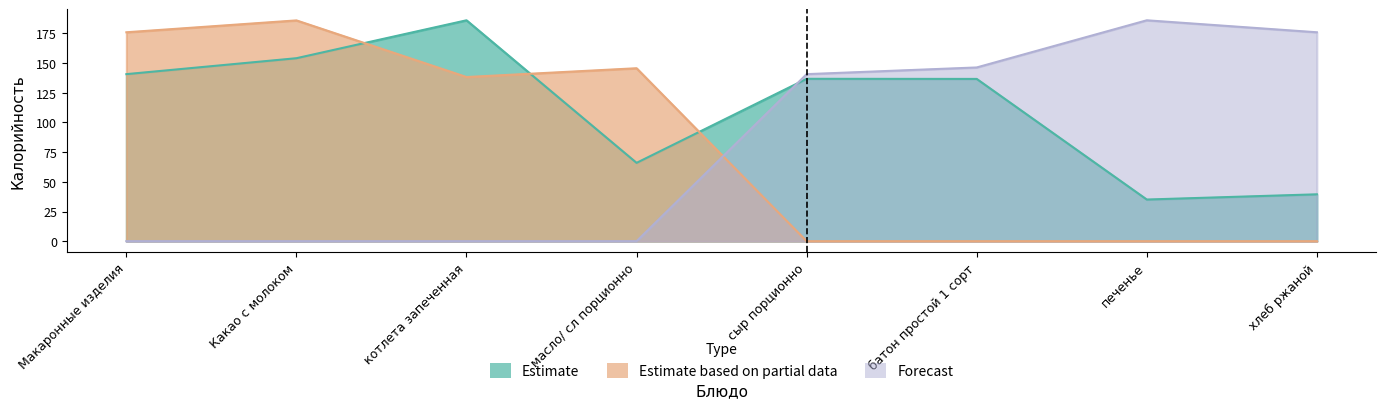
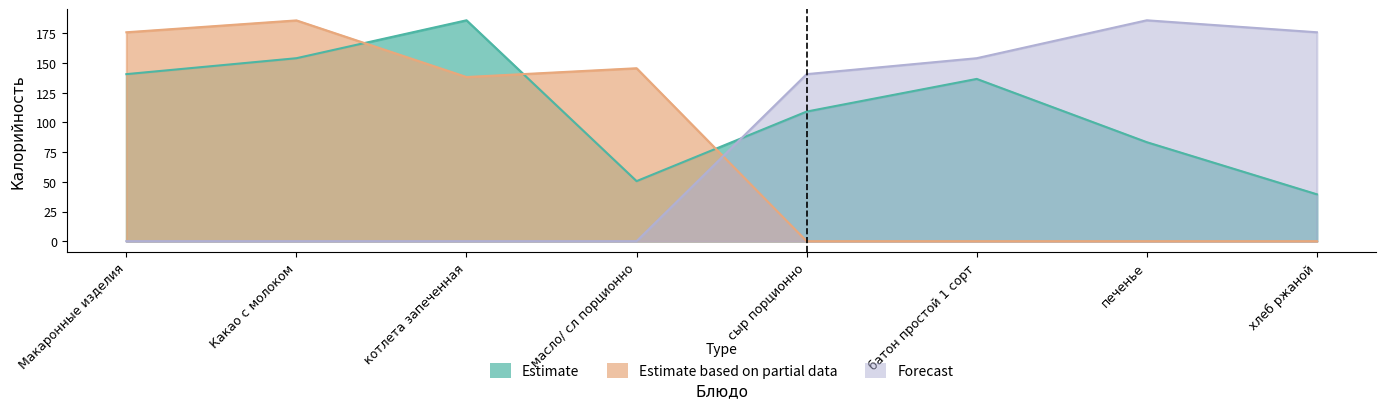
Estimate, масло/ сл порционно: 66 -> 51
Estimate, сыр порционно: 137 -> 109
Forecast, батон простой 1 сорт: 146 -> 154
Estimate, печенье: 35 -> 83
